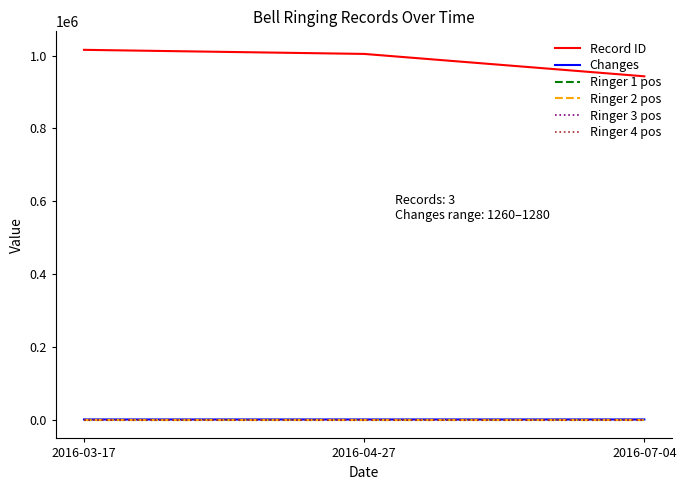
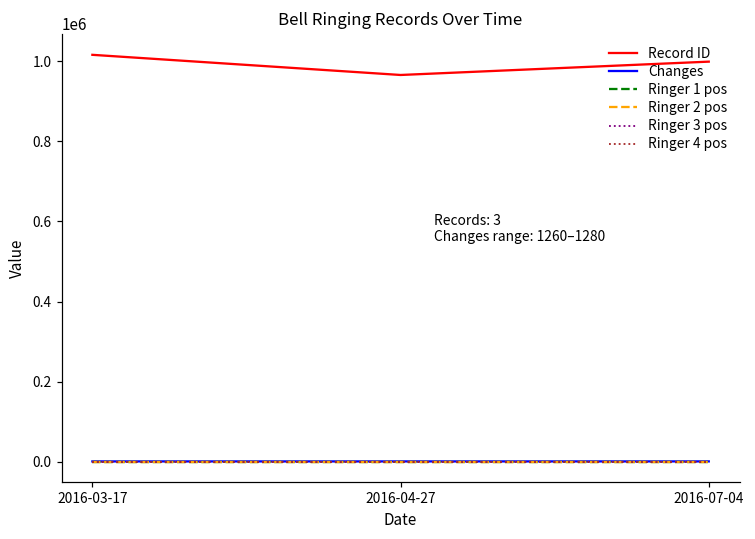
Record ID, 2016-04-27: 1000000 -> 970000
Record ID, 2016-07-04: 940000 -> 1000000
